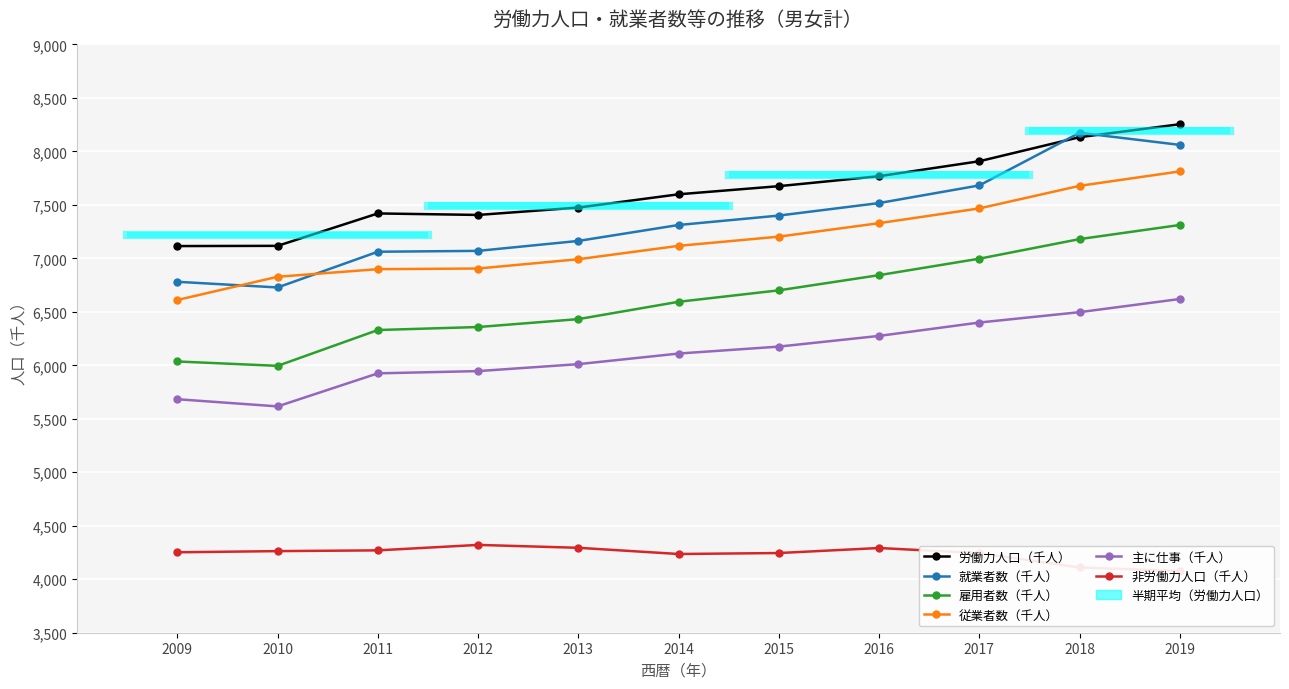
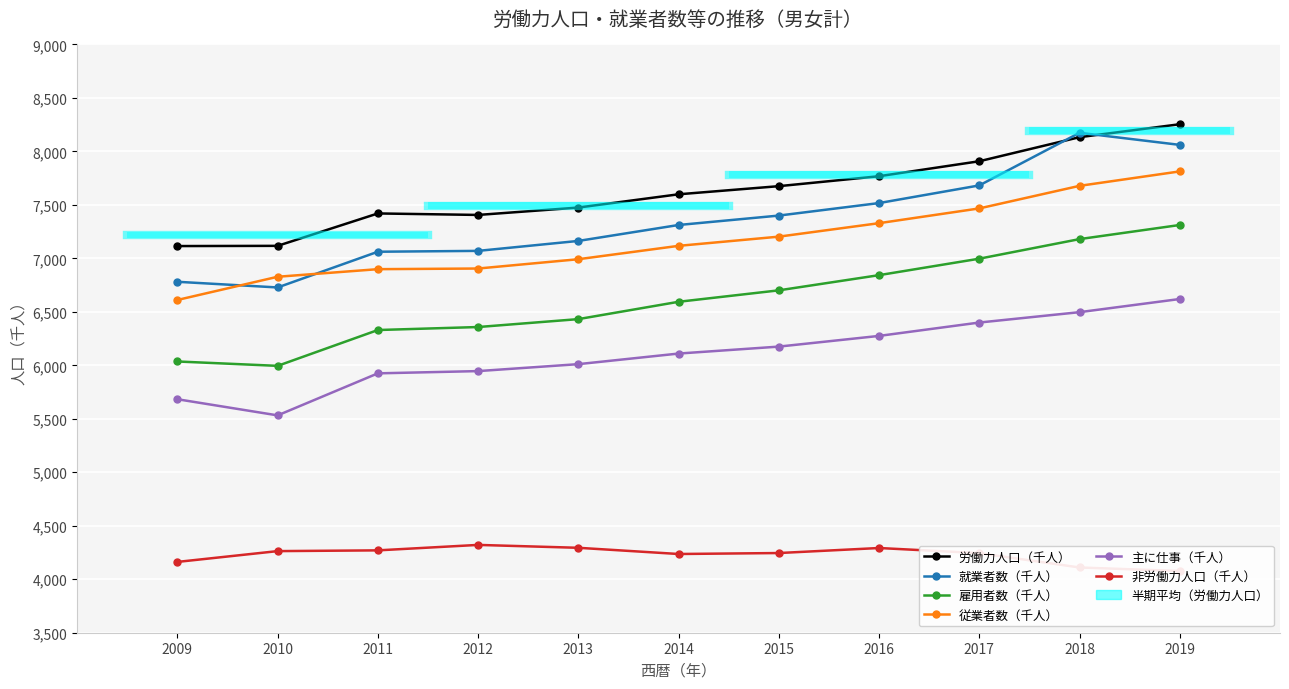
非労働力人口（千人）, 2009: 4,250 -> 4,160
主に仕事（千人）, 2010: 5,620 -> 5,530
